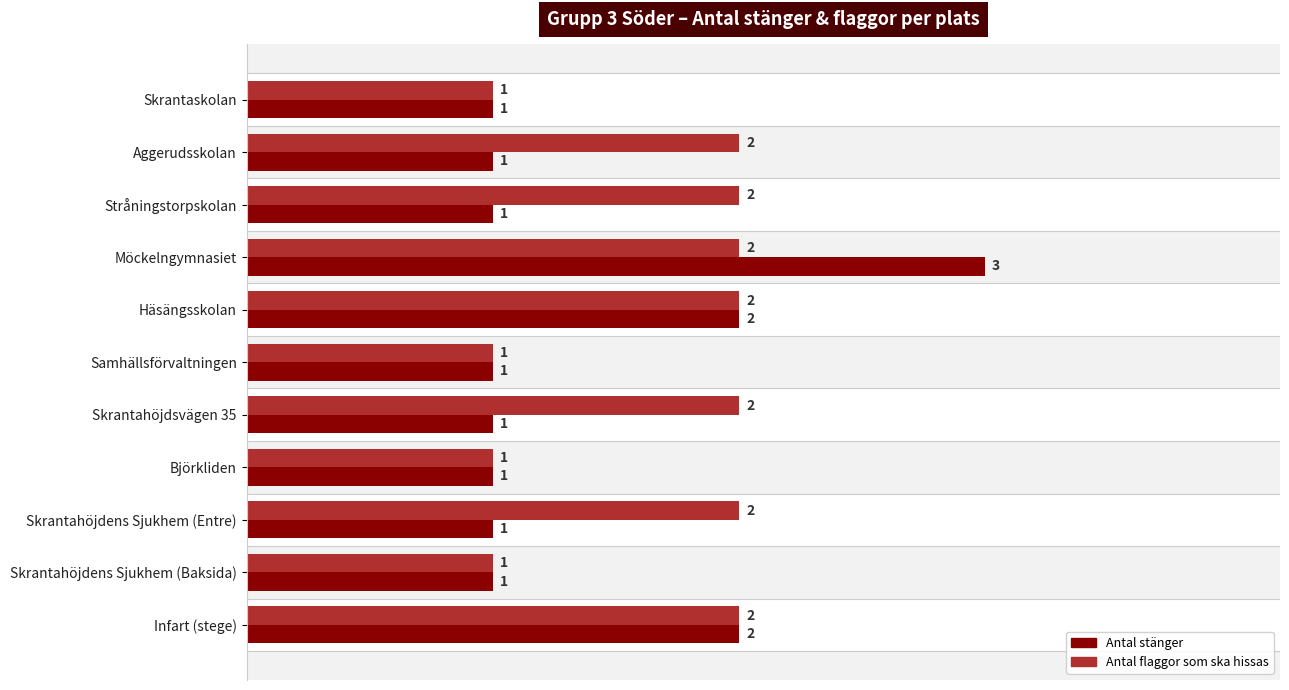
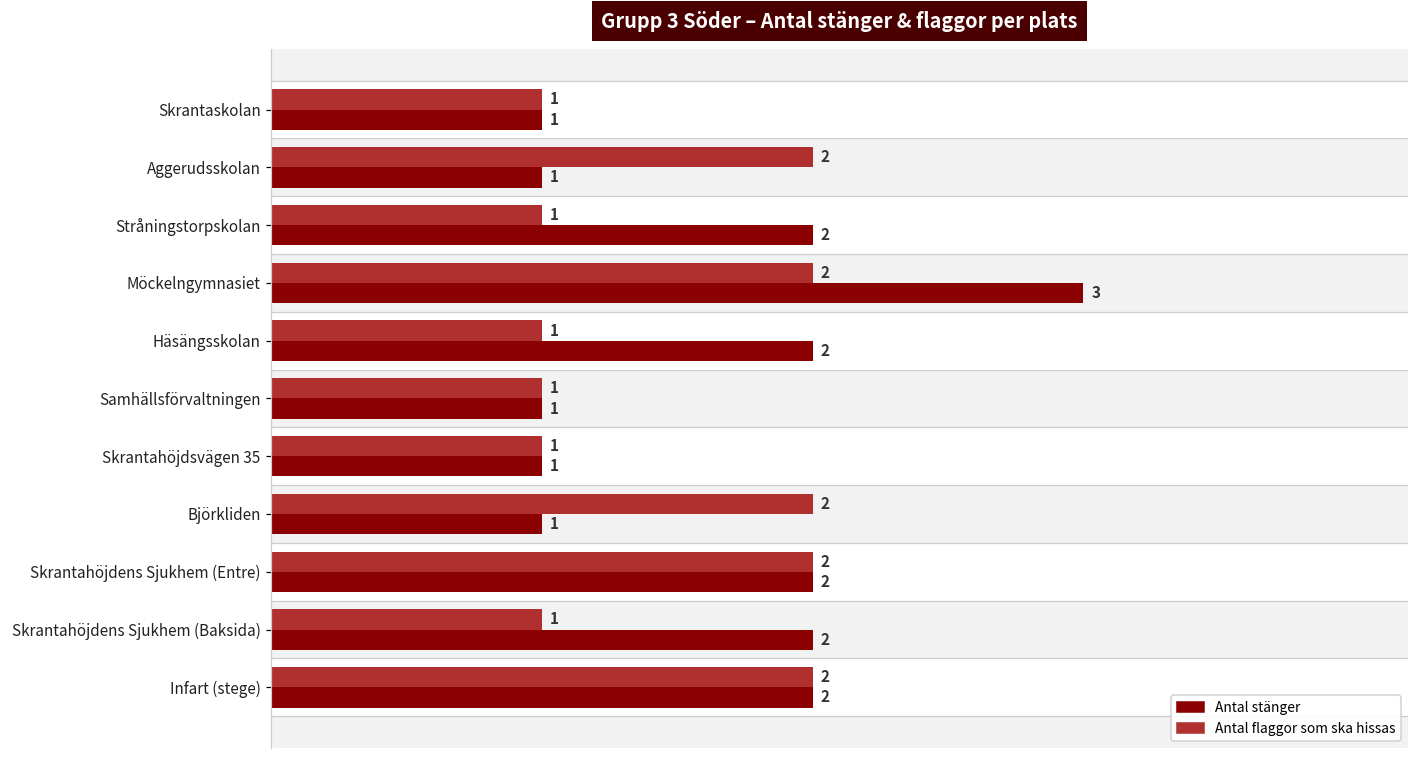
Antal flaggor som ska hissas, Stråningstorpskolan: 2 -> 1
Antal stänger, Stråningstorpskolan: 1 -> 2
Antal flaggor som ska hissas, Häsängsskolan: 2 -> 1
Antal flaggor som ska hissas, Skrantahöjdsvägen 35: 2 -> 1
Antal flaggor som ska hissas, Björkliden: 1 -> 2
Antal stänger, Skrantahöjdens Sjukhem (Entre): 1 -> 2
Antal stänger, Skrantahöjdens Sjukhem (Baksida): 1 -> 2
